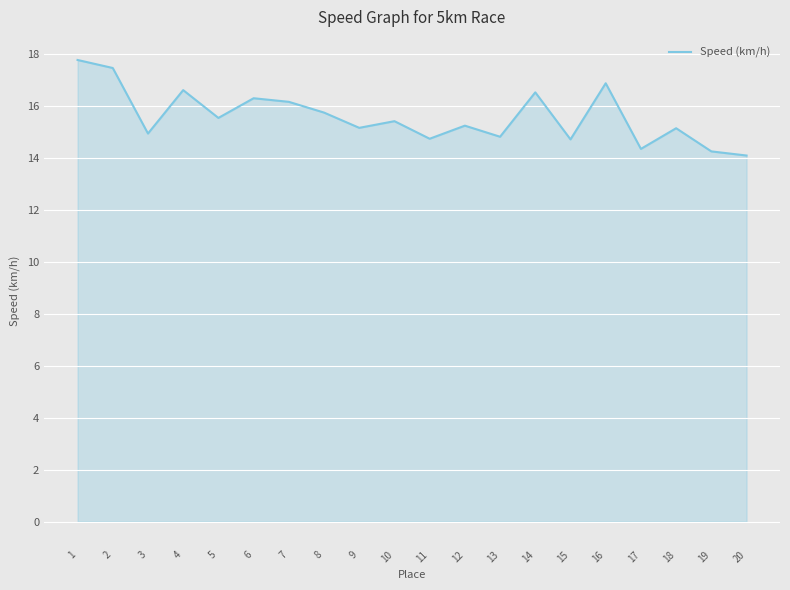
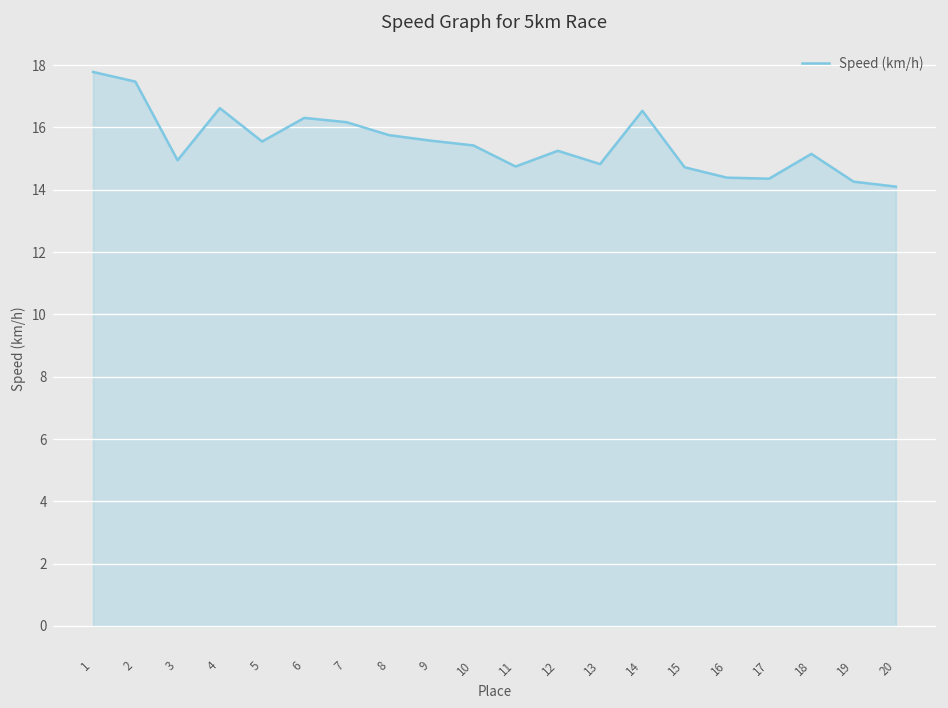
9: 15.2 -> 15.6
16: 16.9 -> 14.4
